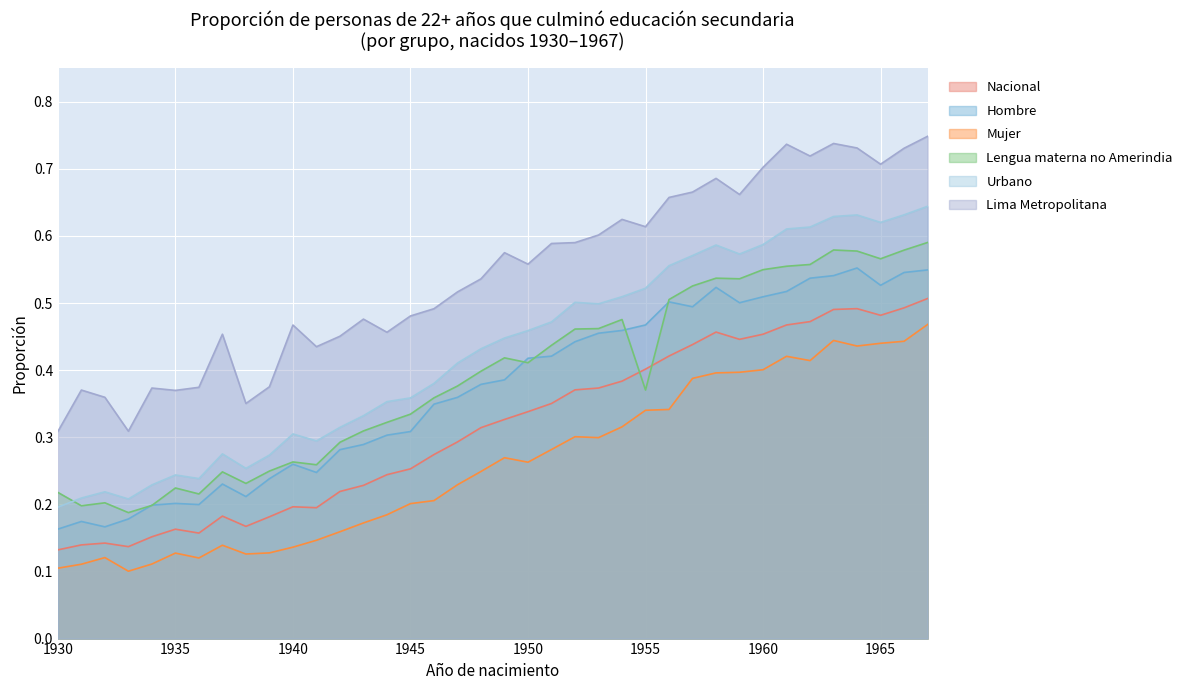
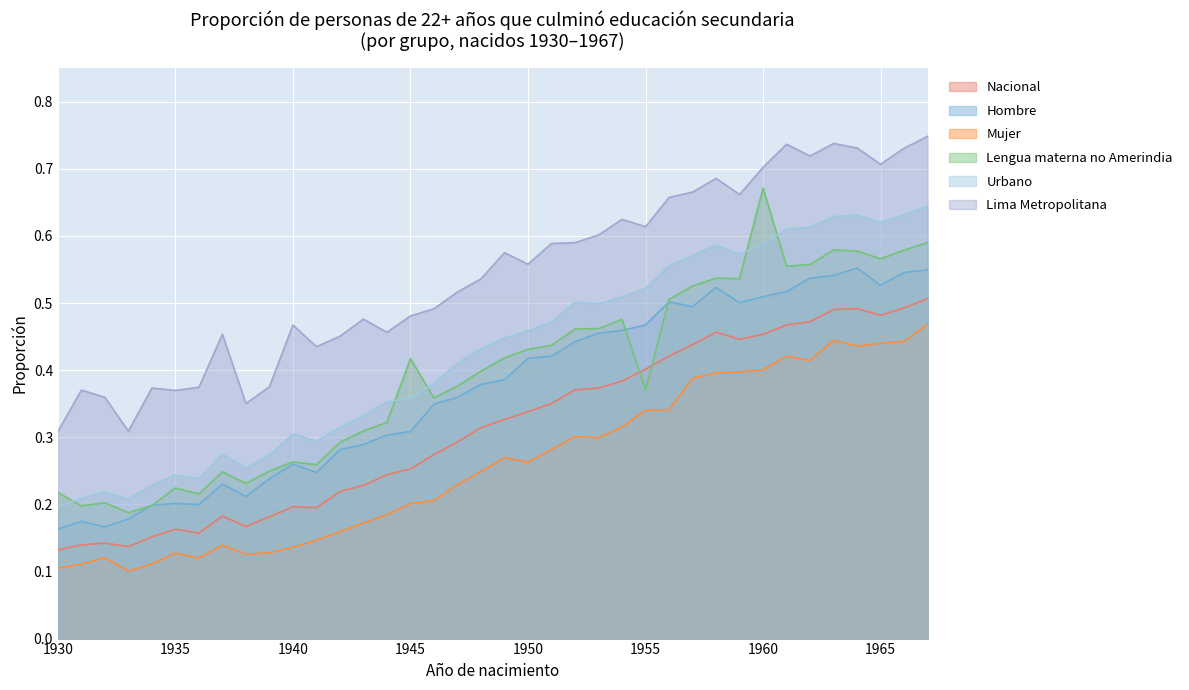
Lengua materna no Amerindia, 1945: 0.33 -> 0.42
Lengua materna no Amerindia, 1950: 0.41 -> 0.43
Lengua materna no Amerindia, 1960: 0.55 -> 0.67
